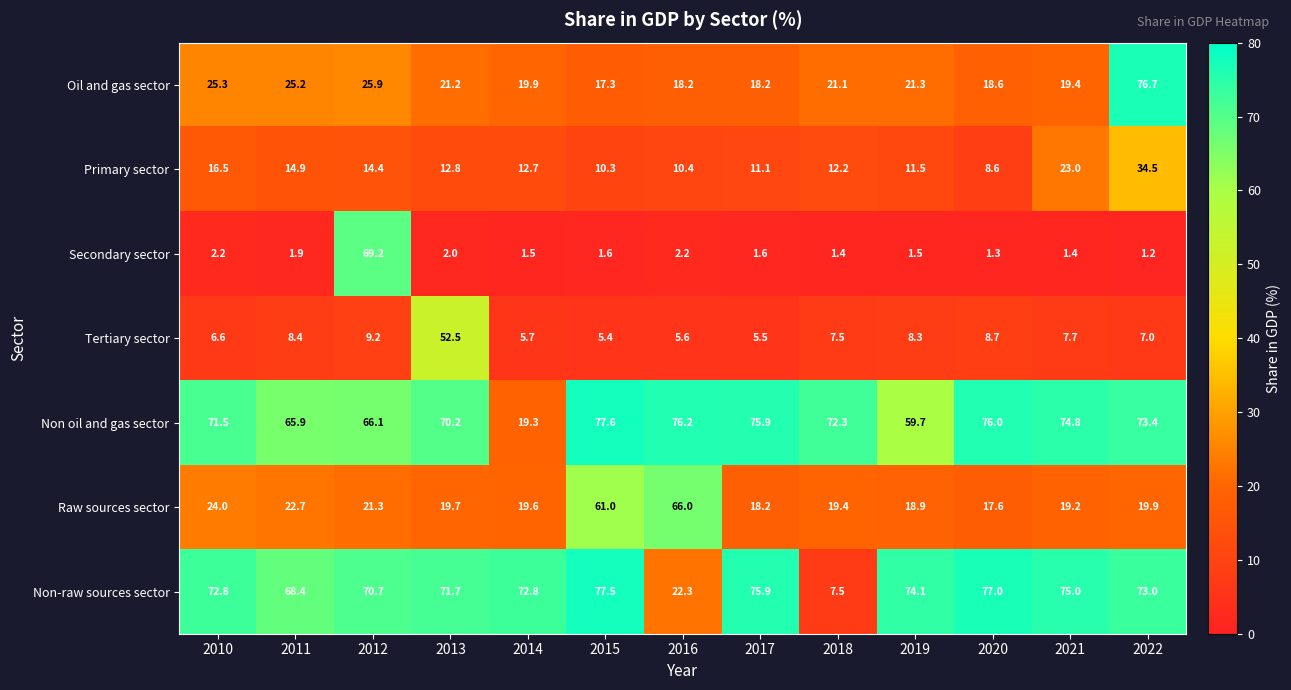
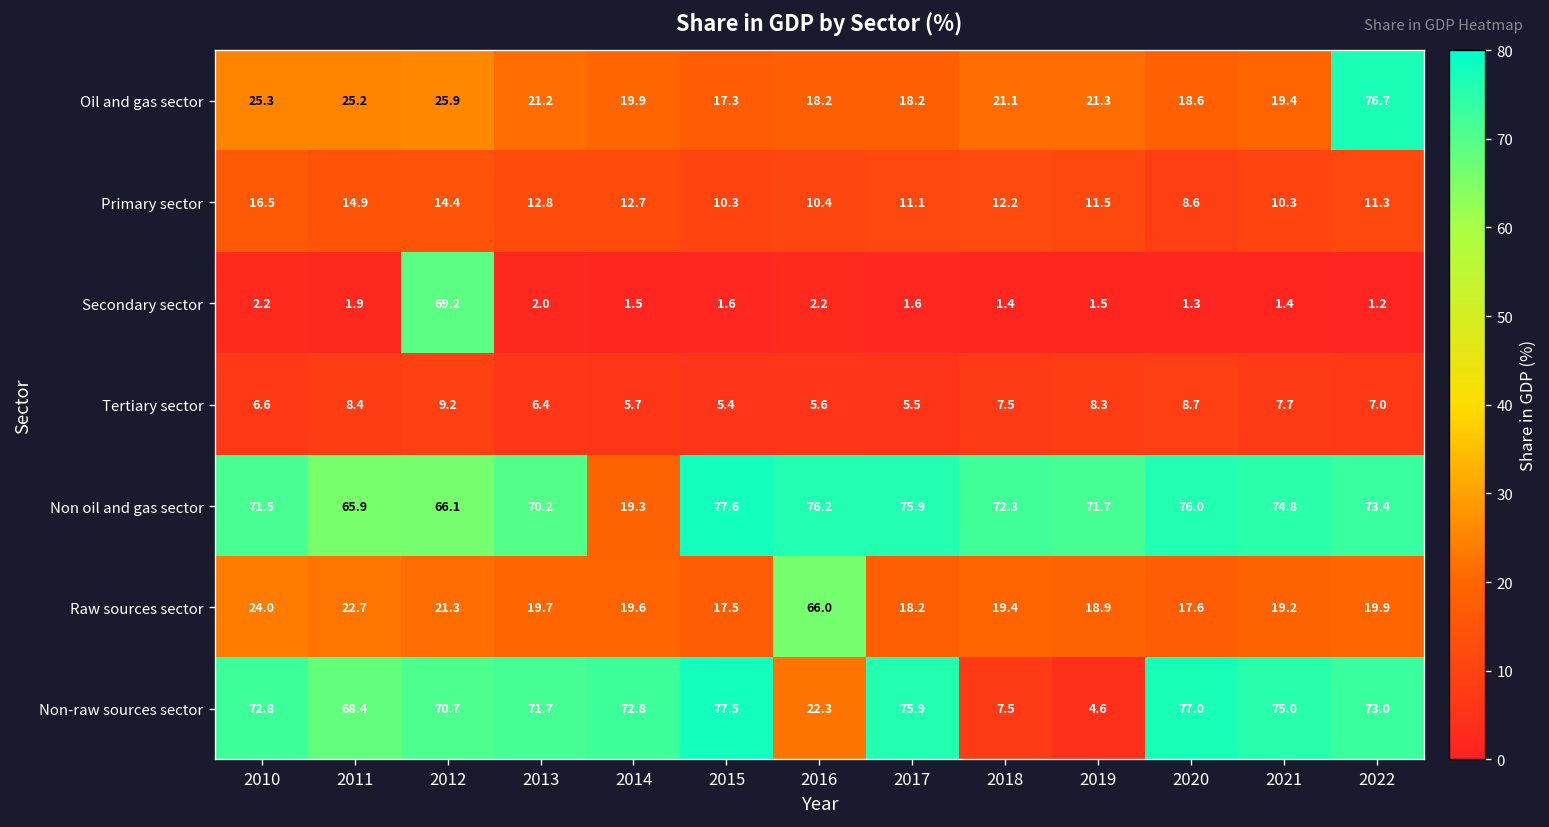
Primary sector, 2021: 23.0 -> 10.3
Primary sector, 2022: 34.5 -> 11.3
Tertiary sector, 2013: 52.5 -> 6.4
Non oil and gas sector, 2019: 59.7 -> 71.7
Raw sources sector, 2015: 61.0 -> 17.5
Non-raw sources sector, 2019: 74.1 -> 4.6
